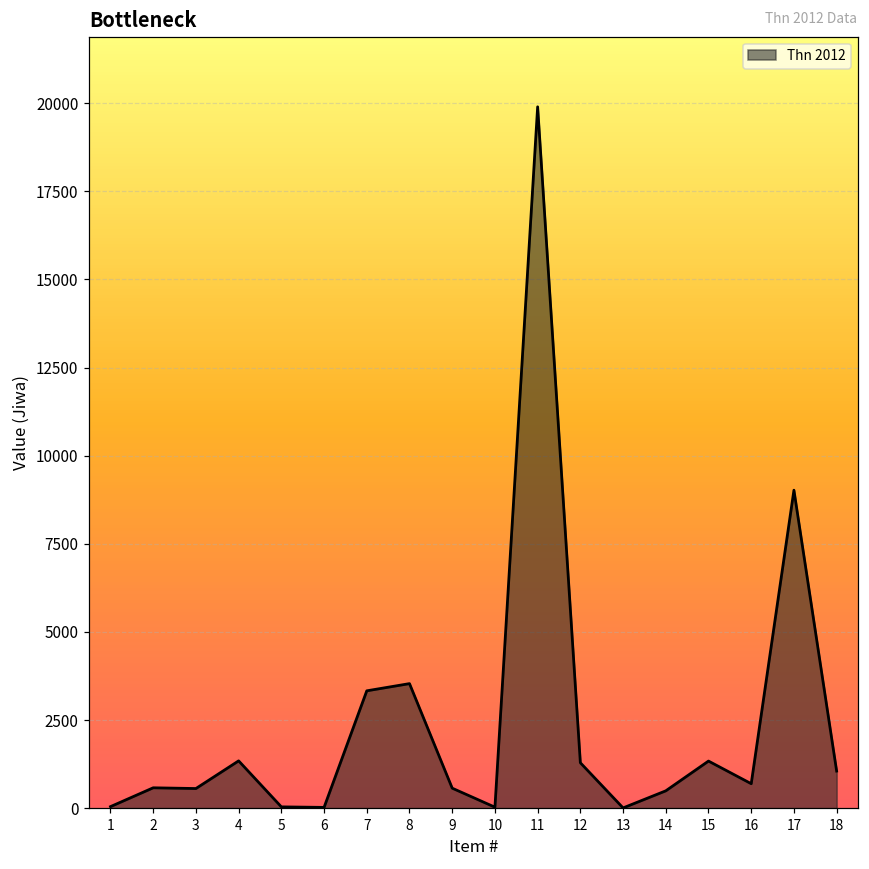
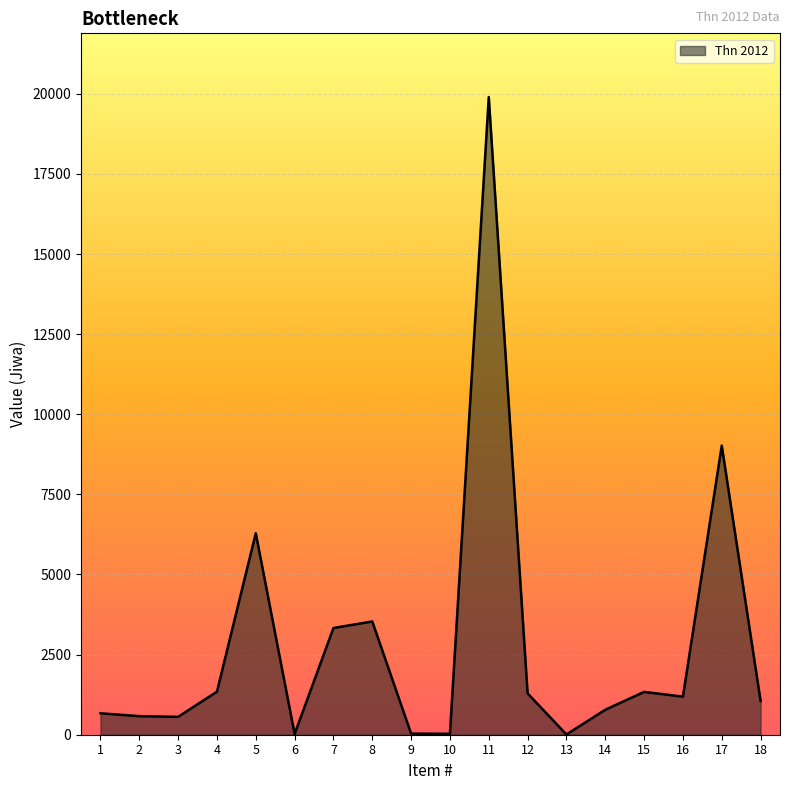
1: 0 -> 700
5: 0 -> 6300
9: 600 -> 0
14: 500 -> 800
16: 700 -> 1200
